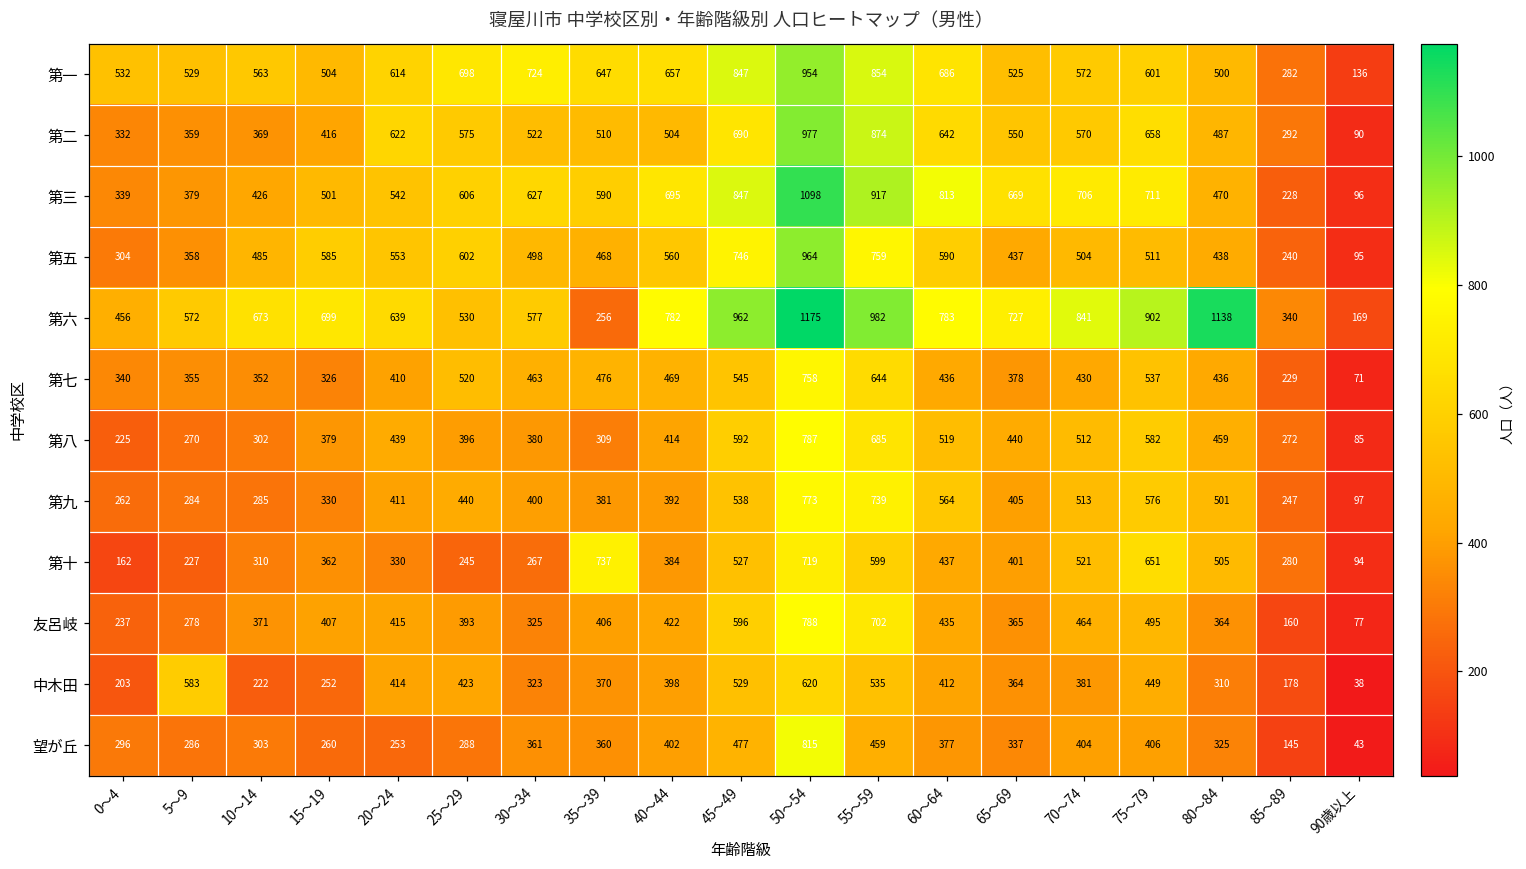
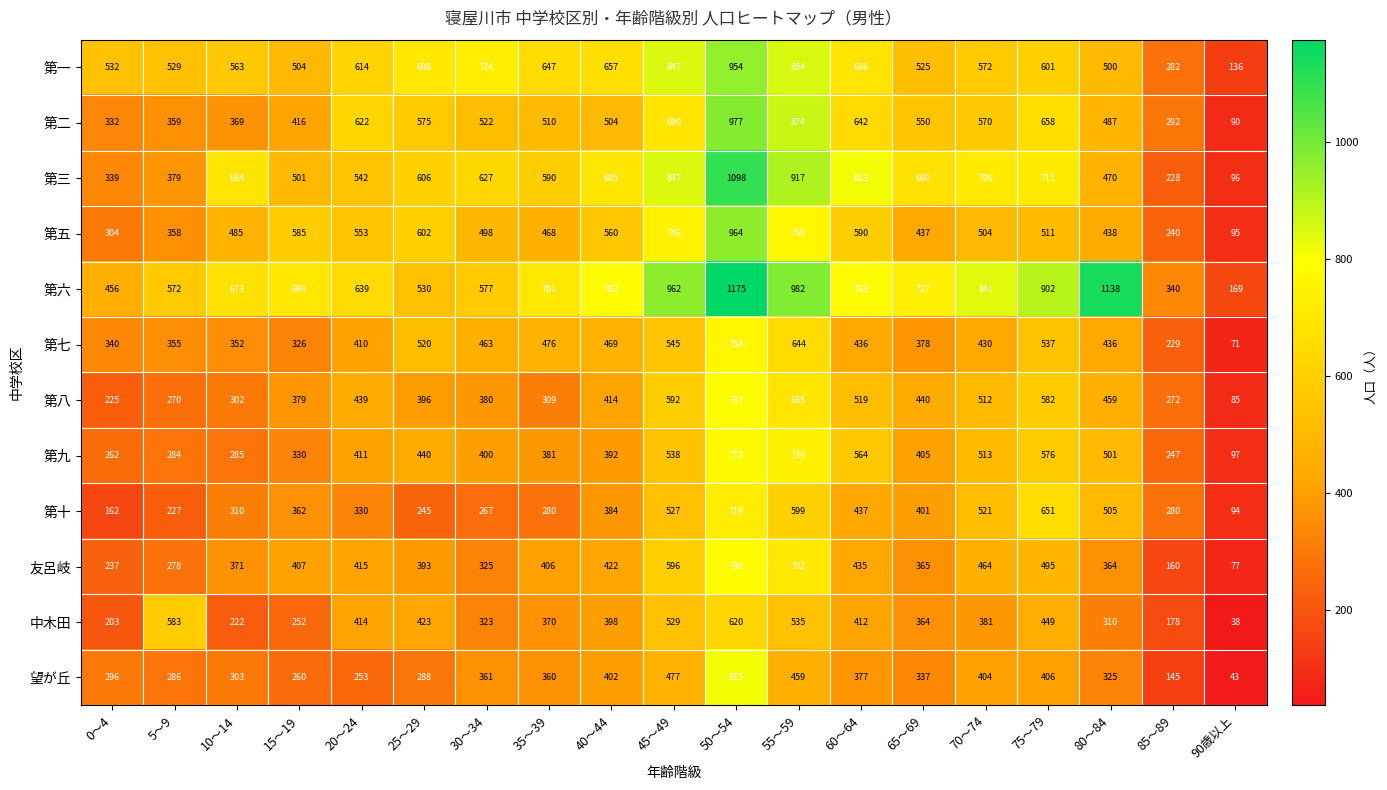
第三, 10～14: 426 -> 684
第六, 35～39: 256 -> 701
第十, 35～39: 737 -> 280
